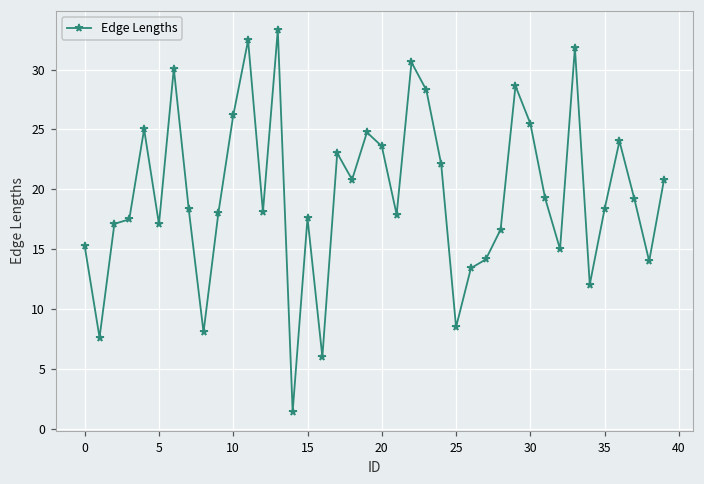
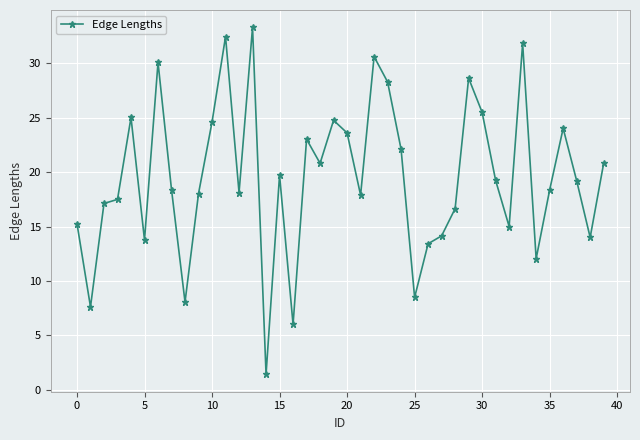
5: 17.1 -> 13.8
10: 26.2 -> 24.6
15: 17.6 -> 19.7
